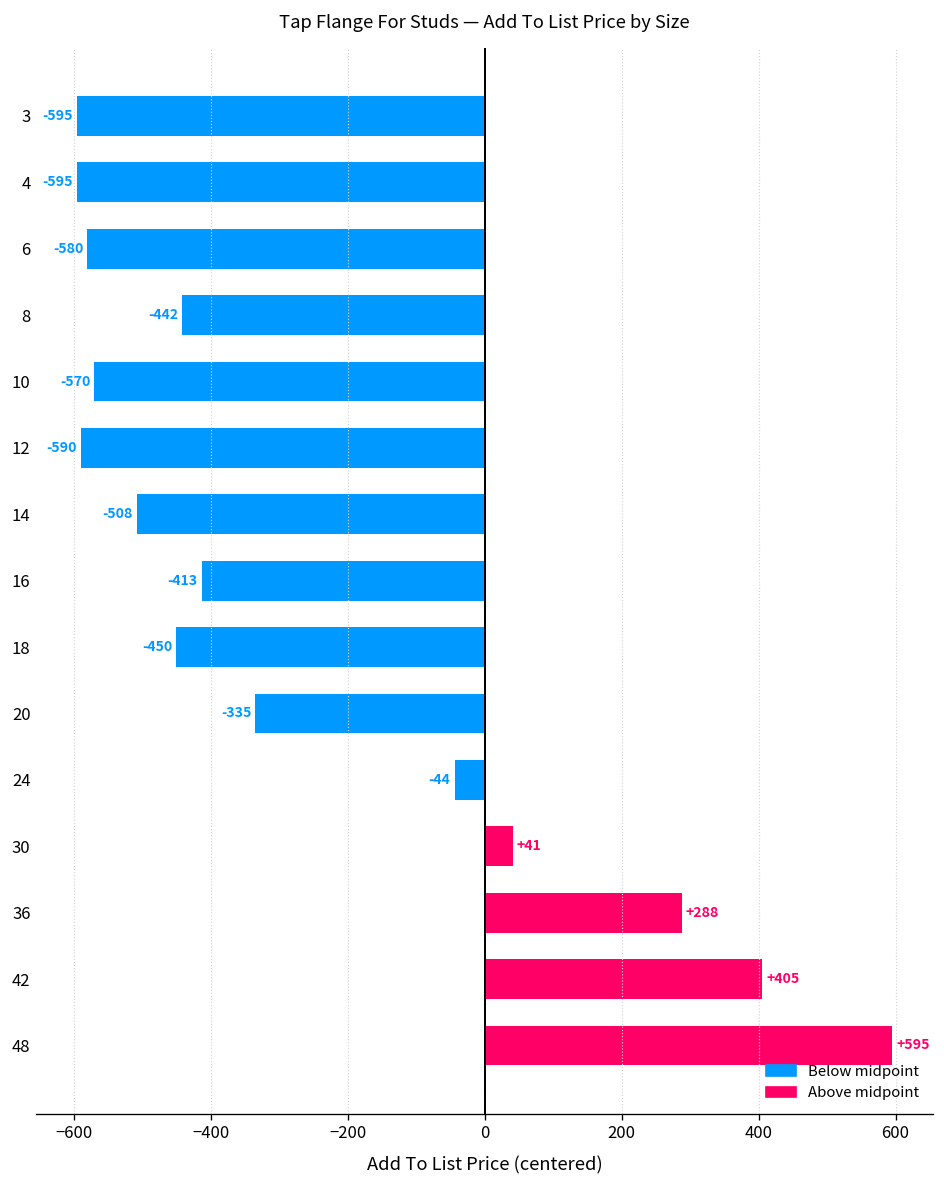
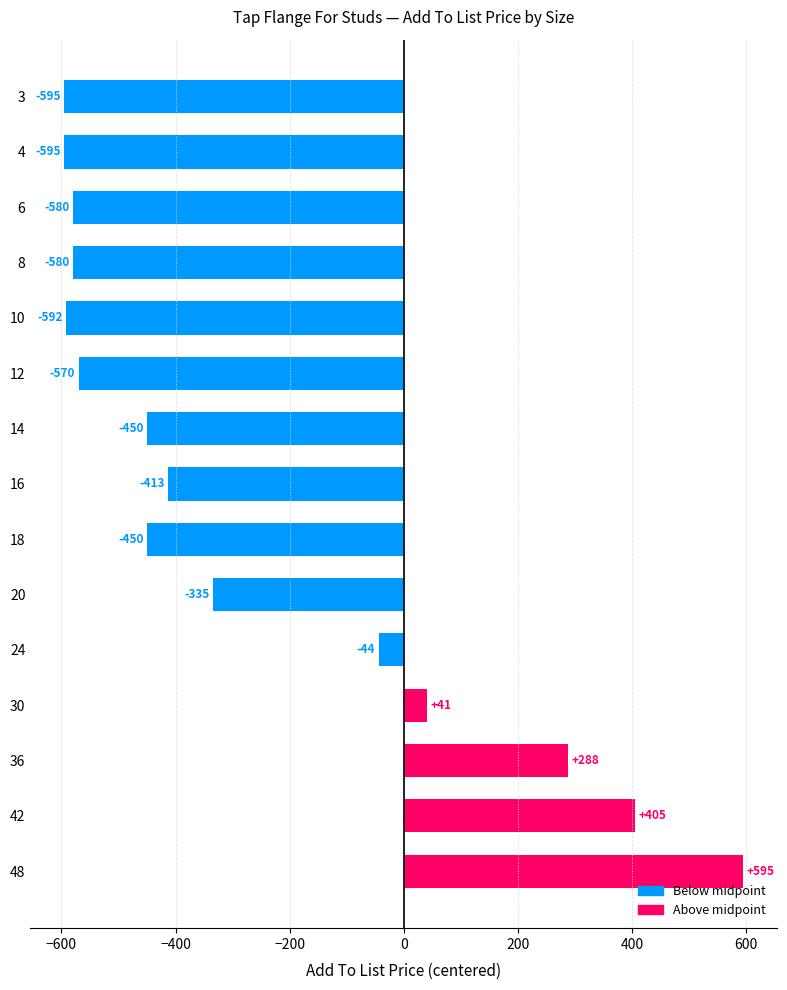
8: -442 -> -580
10: -570 -> -592
12: -590 -> -570
14: -508 -> -450
